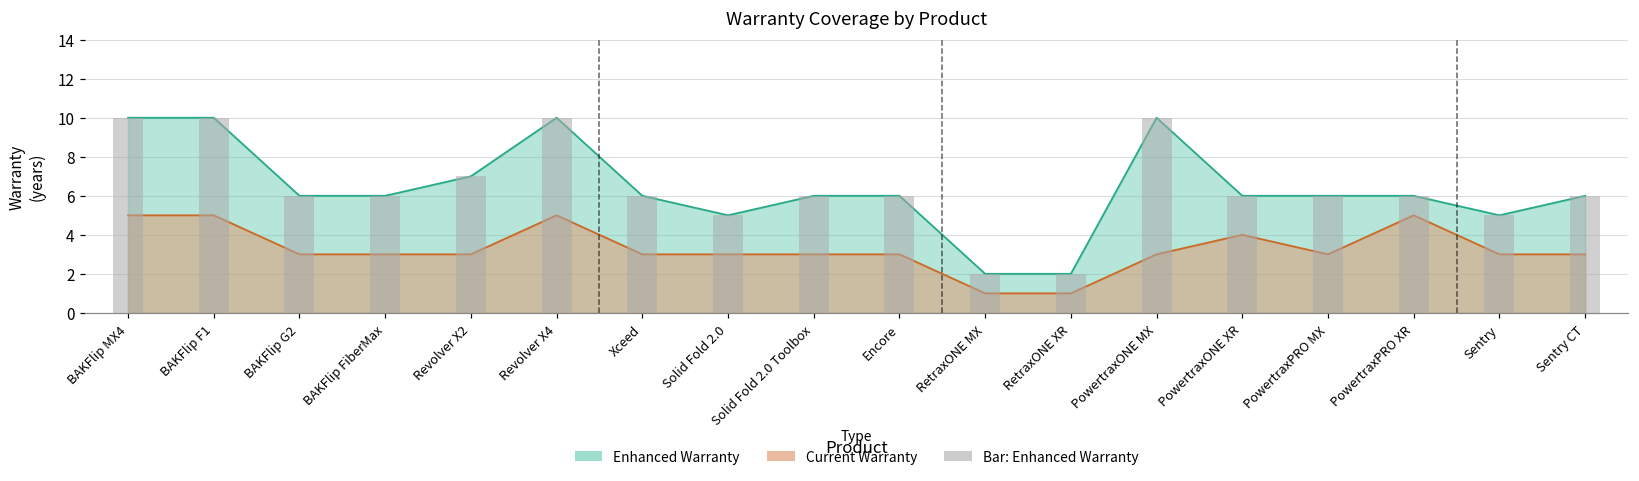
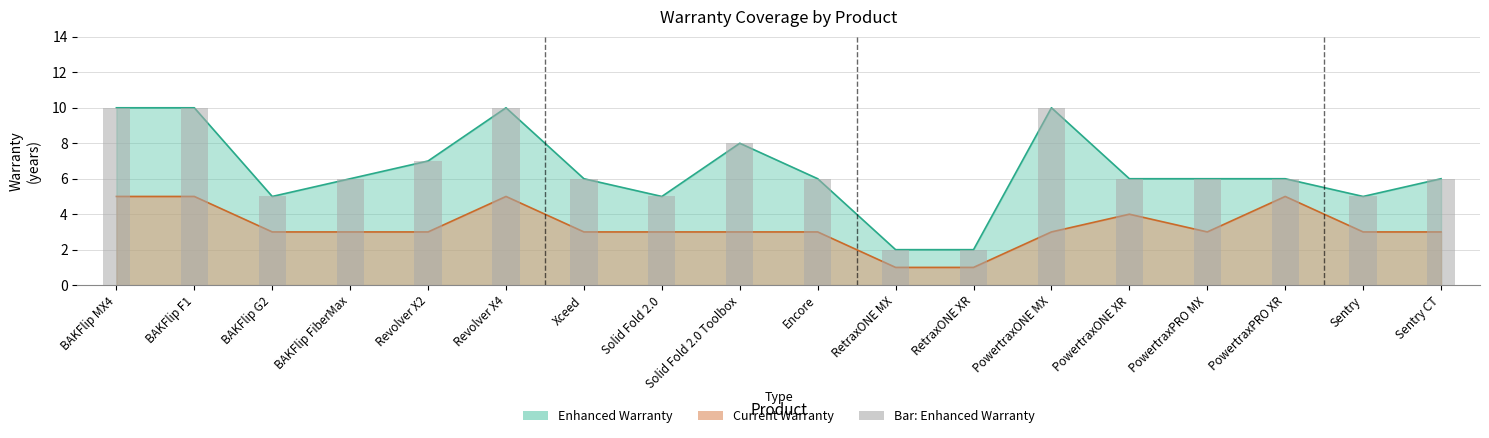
Enhanced Warranty, BAKFlip G2: 6 -> 5
Enhanced Warranty, Solid Fold 2.0 Toolbox: 6 -> 8
